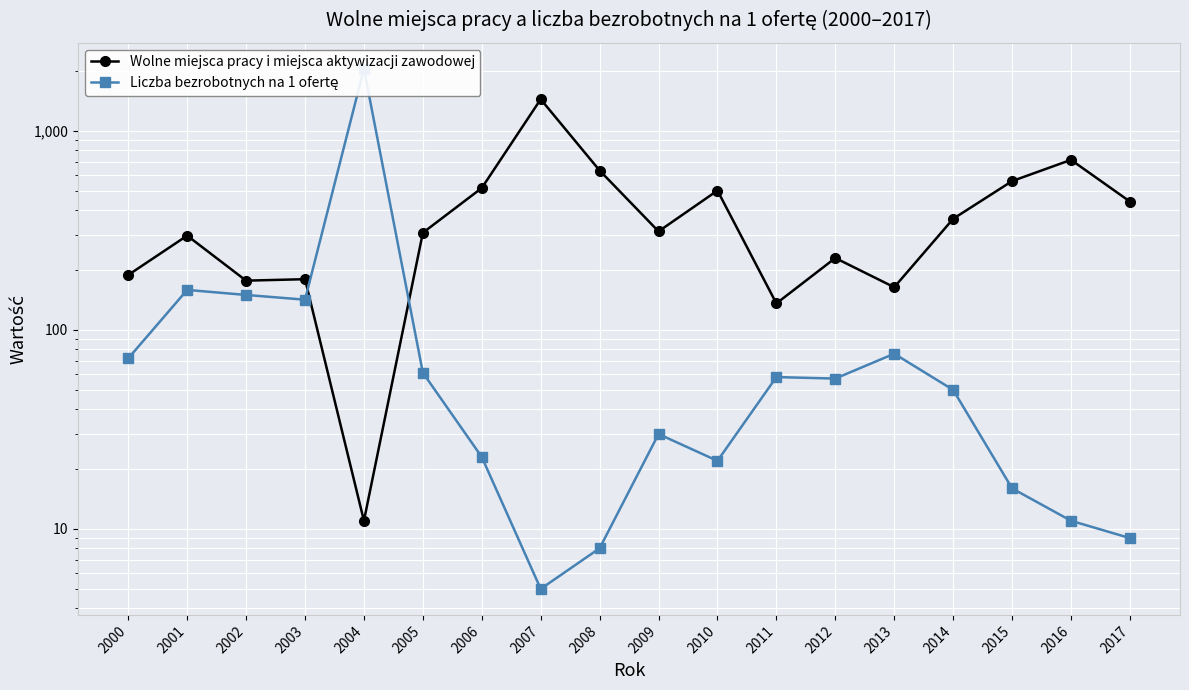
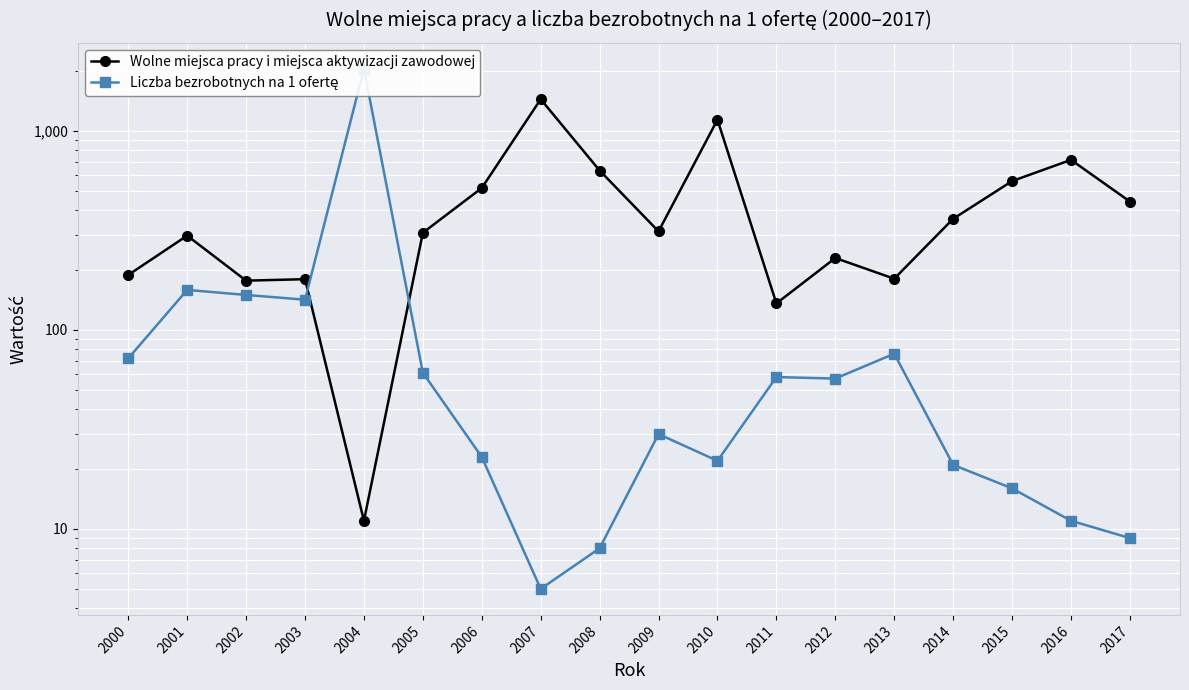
Wolne miejsca pracy i miejsca aktywizacji zawodowej, 2010: 500 -> 1,100
Wolne miejsca pracy i miejsca aktywizacji zawodowej, 2013: 160 -> 180
Liczba bezrobotnych na 1 ofertę, 2014: 50 -> 21
